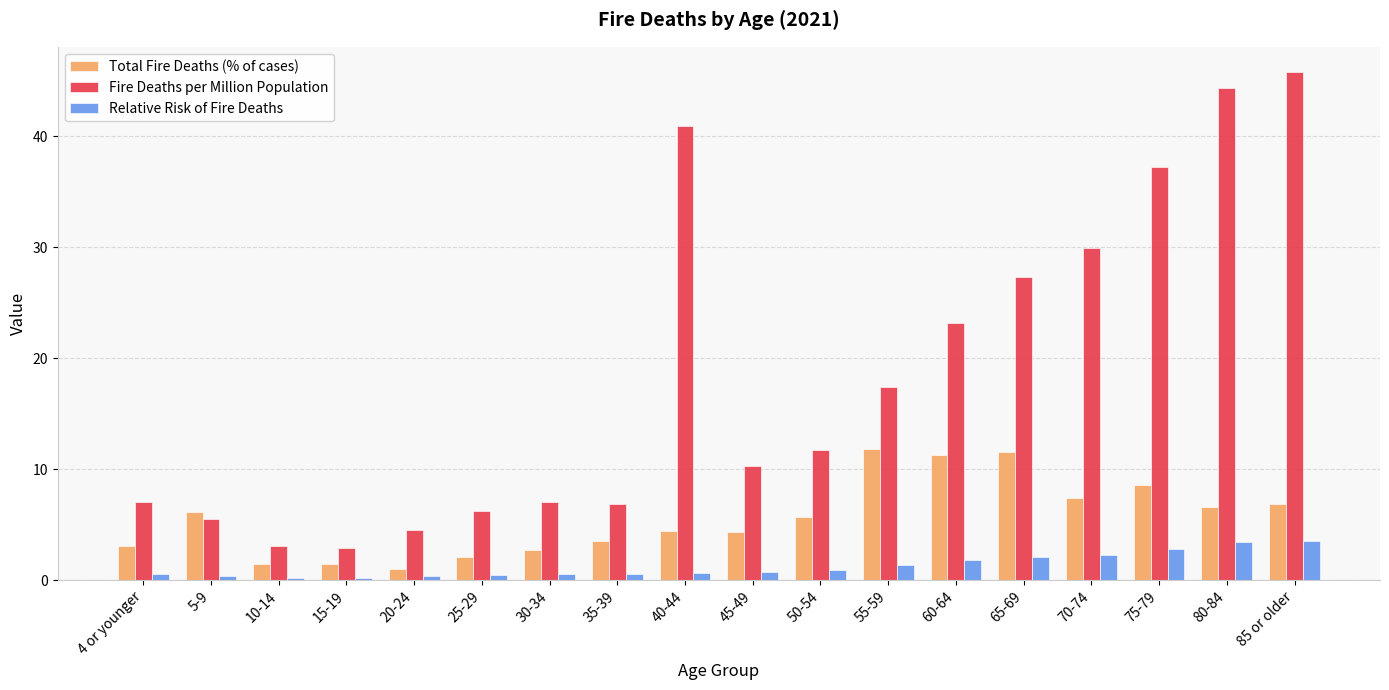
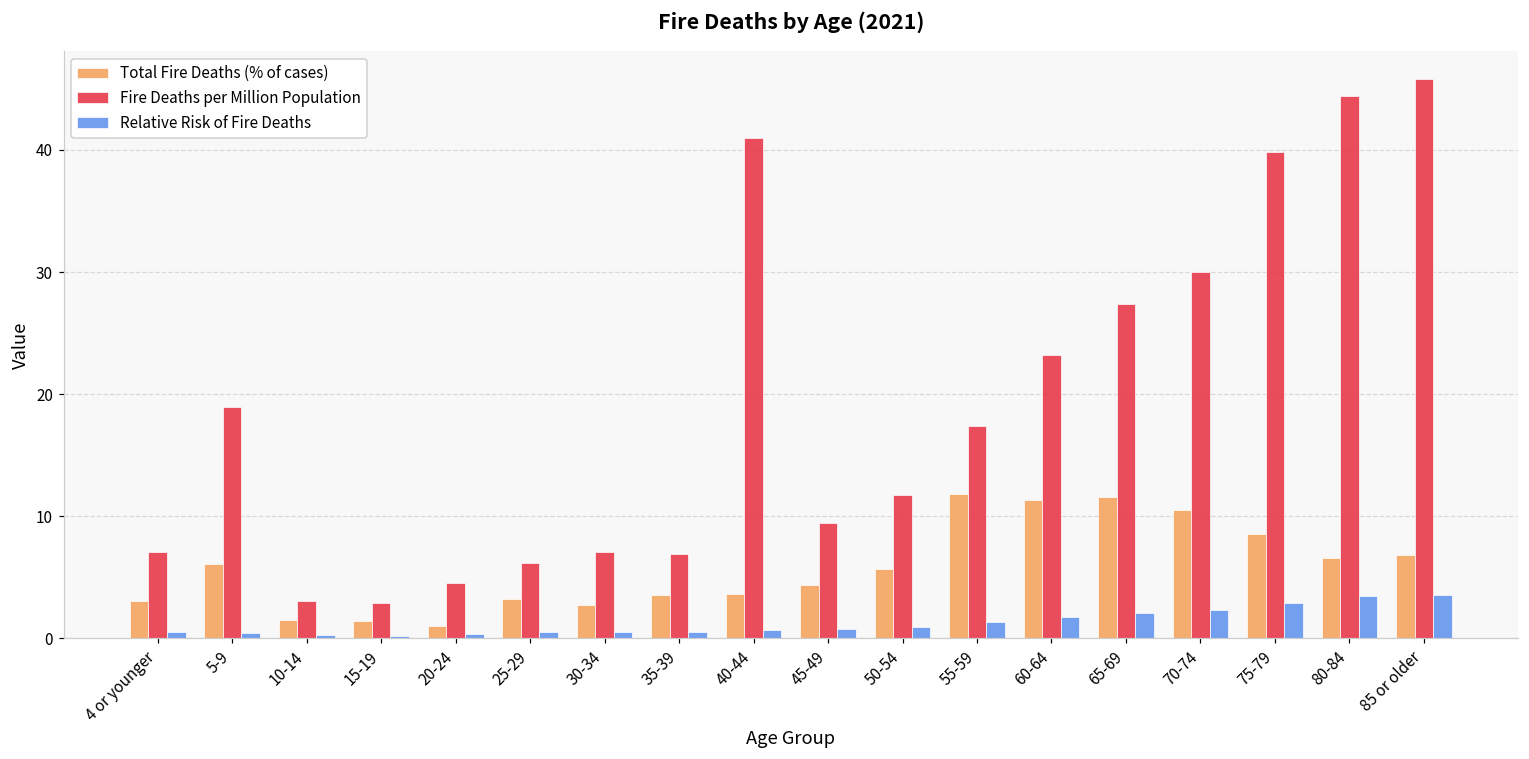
Fire Deaths per Million Population, 5-9: 5.5 -> 18.9
Total Fire Deaths (% of cases), 25-29: 2.1 -> 3.2
Total Fire Deaths (% of cases), 40-44: 4.4 -> 3.6
Fire Deaths per Million Population, 45-49: 10.3 -> 9.5
Total Fire Deaths (% of cases), 70-74: 7.4 -> 10.5
Fire Deaths per Million Population, 75-79: 37.2 -> 39.8
